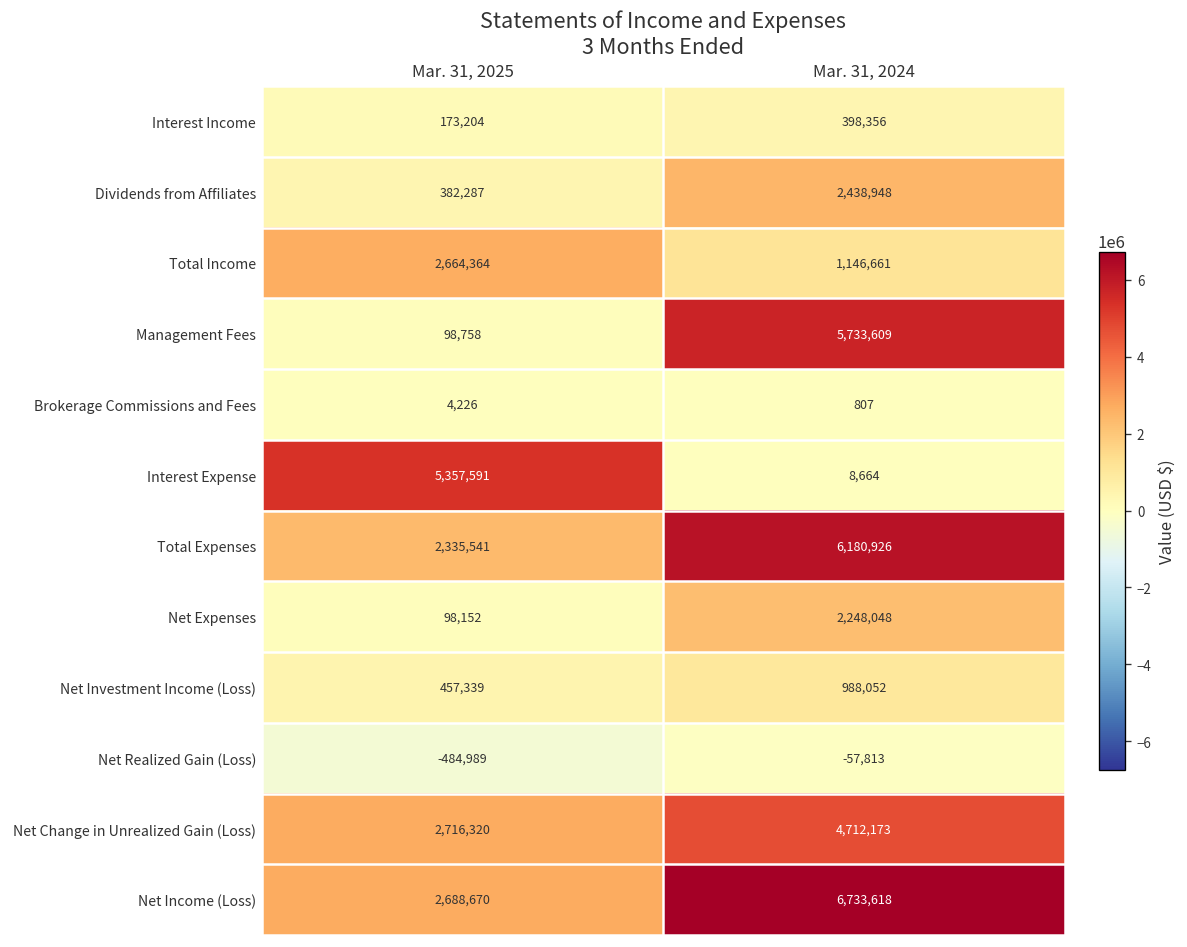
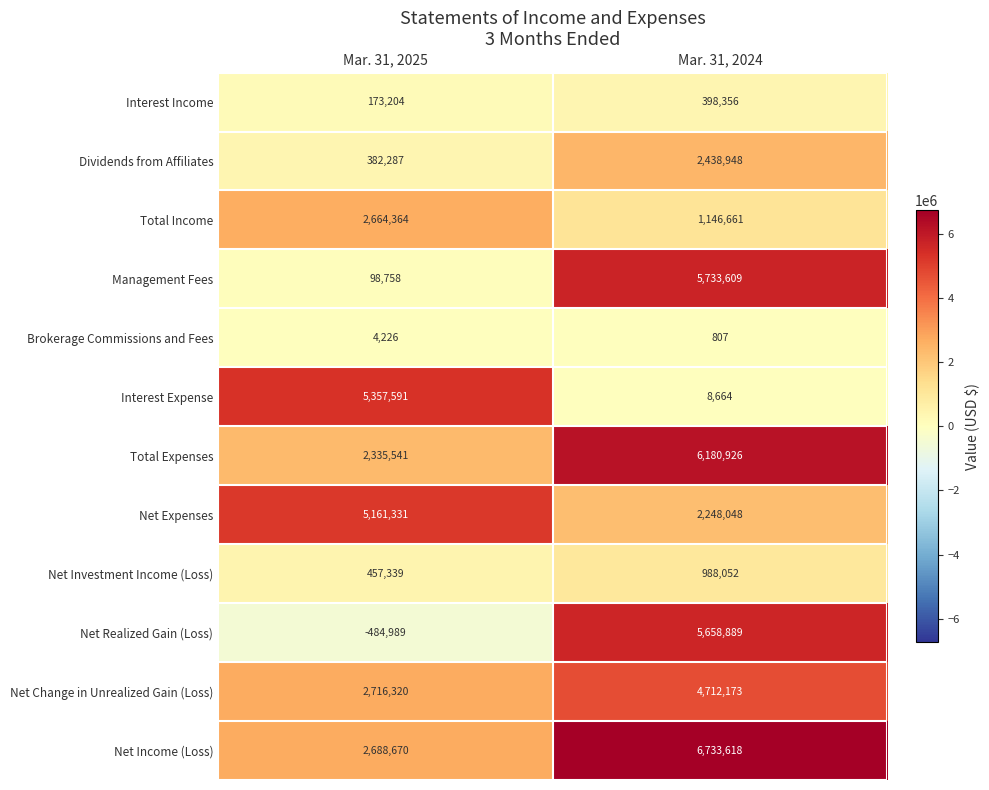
Net Expenses, Mar. 31, 2025: 98,152 -> 5,161,331
Net Realized Gain (Loss), Mar. 31, 2024: -57,813 -> 5,658,889
